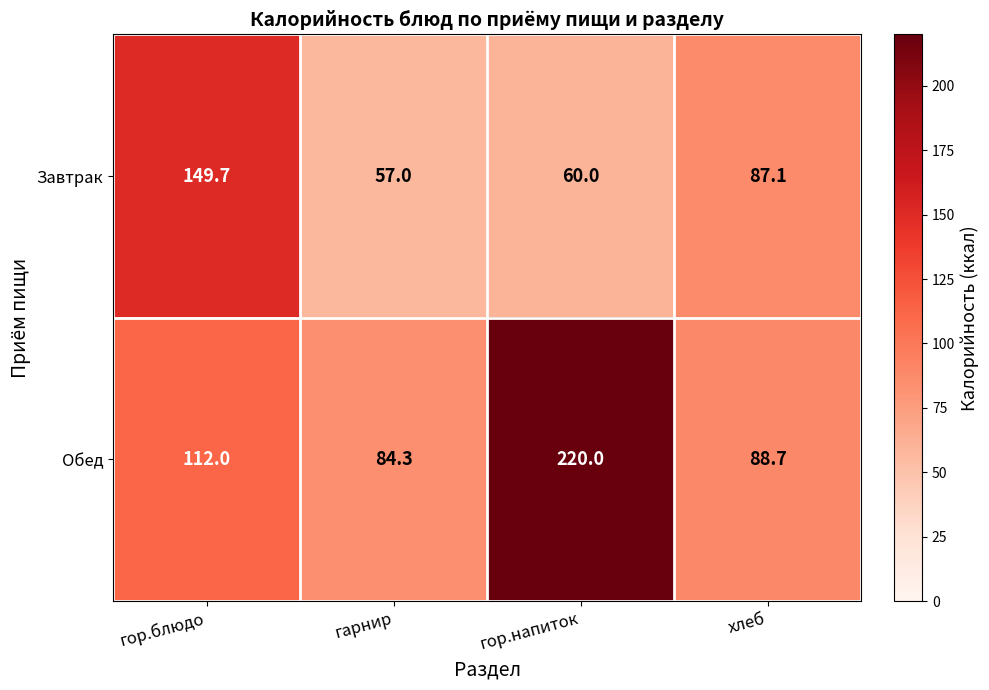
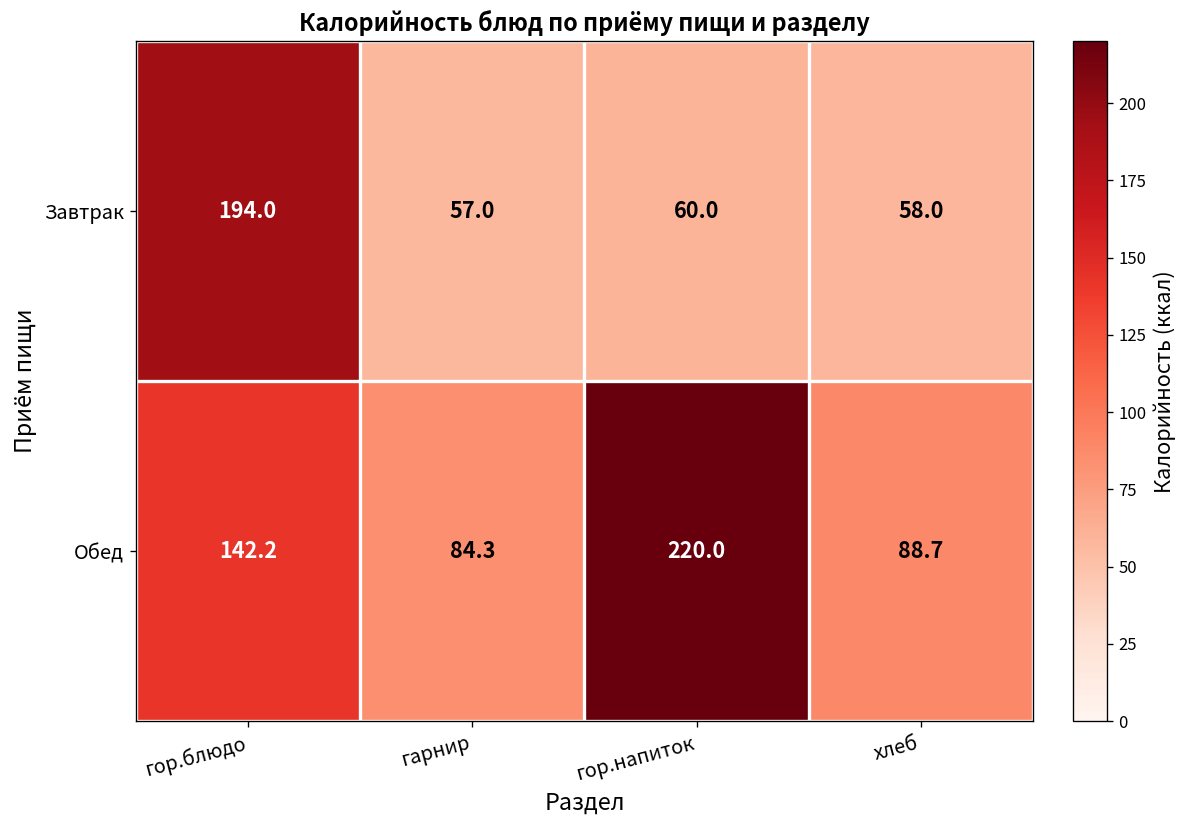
Завтрак, гор.блюдо: 149.7 -> 194.0
Завтрак, хлеб: 87.1 -> 58.0
Обед, гор.блюдо: 112.0 -> 142.2
